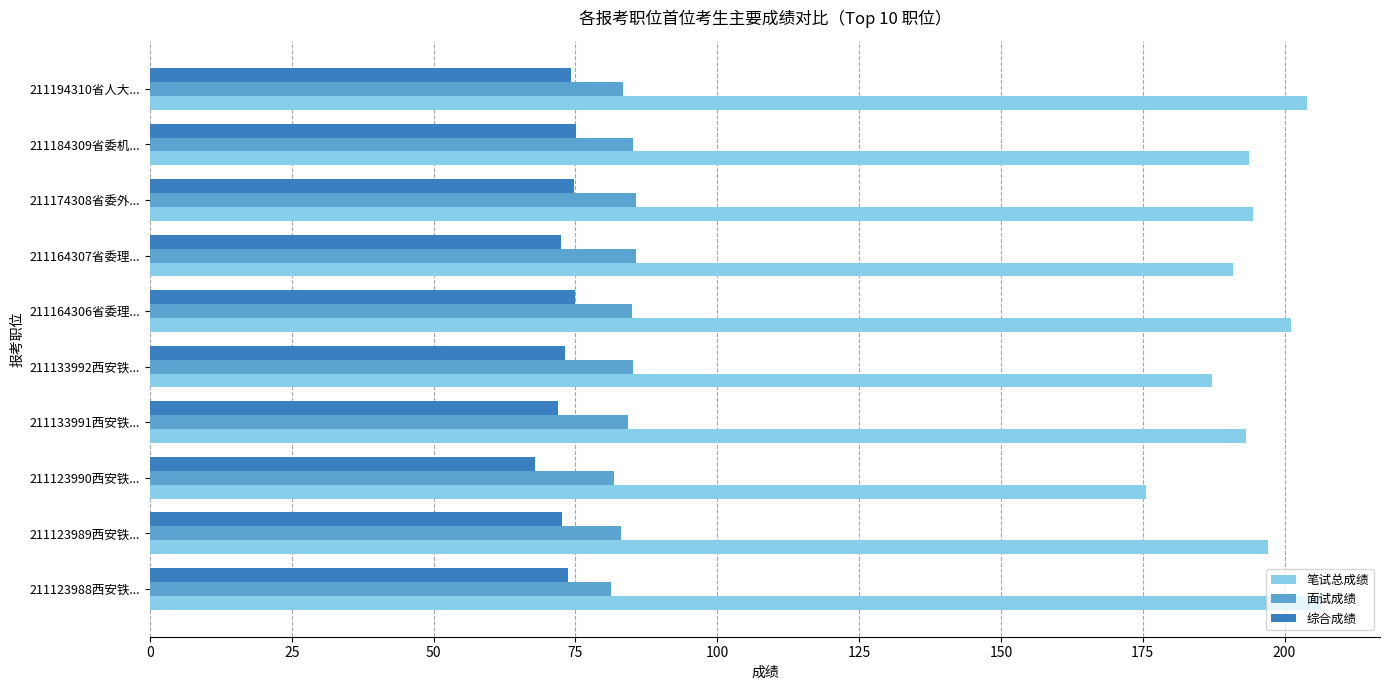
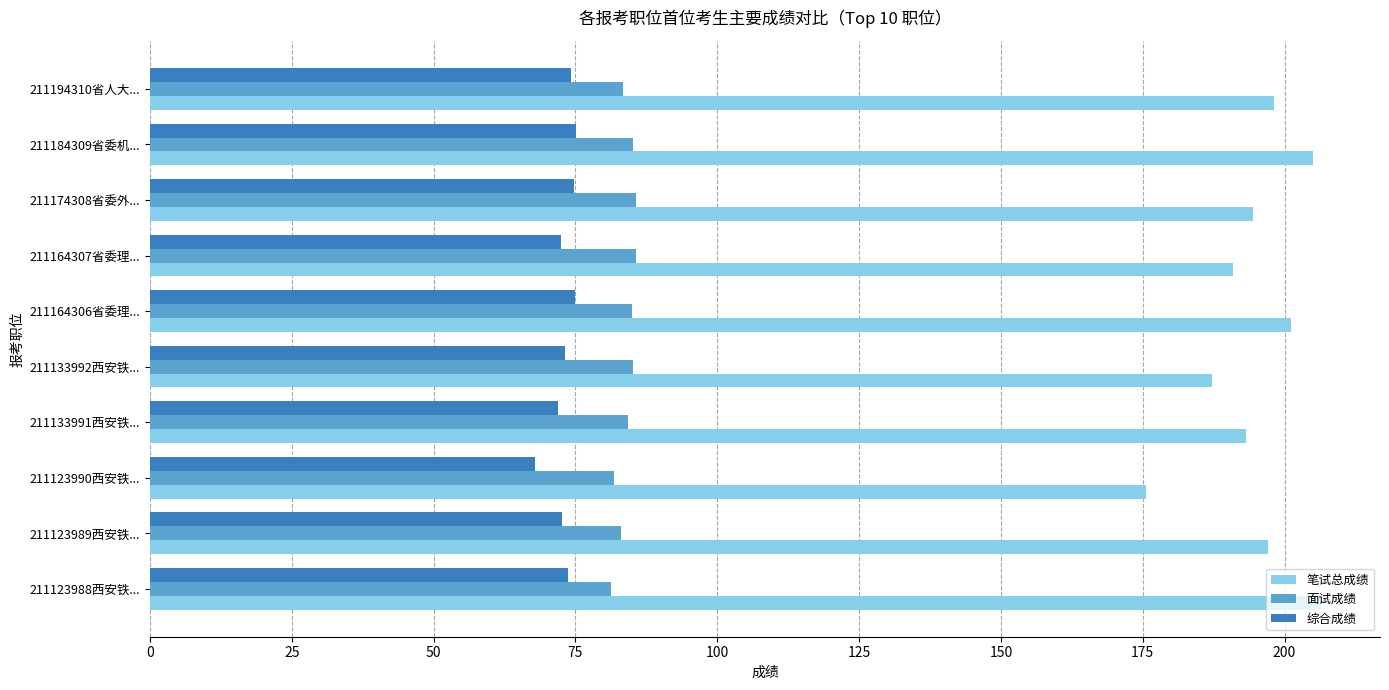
笔试总成绩, 211194310省人大...: 204 -> 198
笔试总成绩, 211184309省委机...: 194 -> 205
